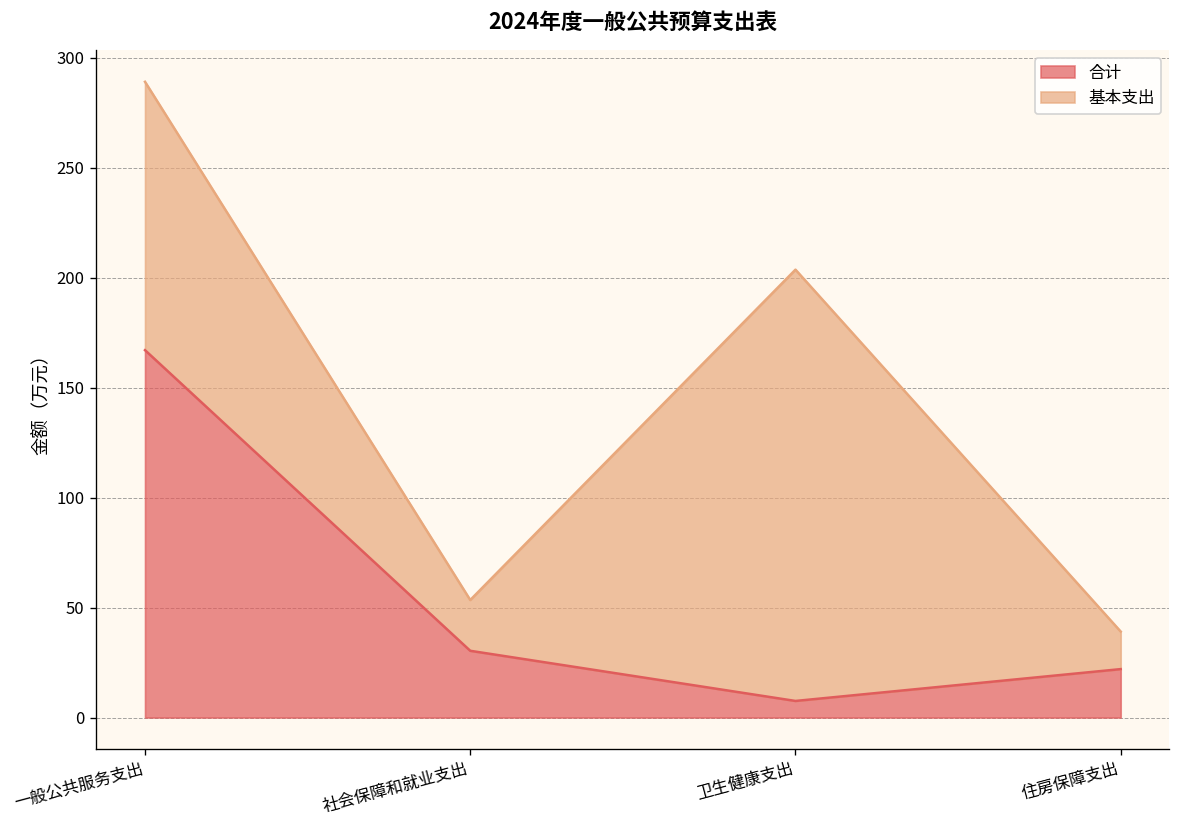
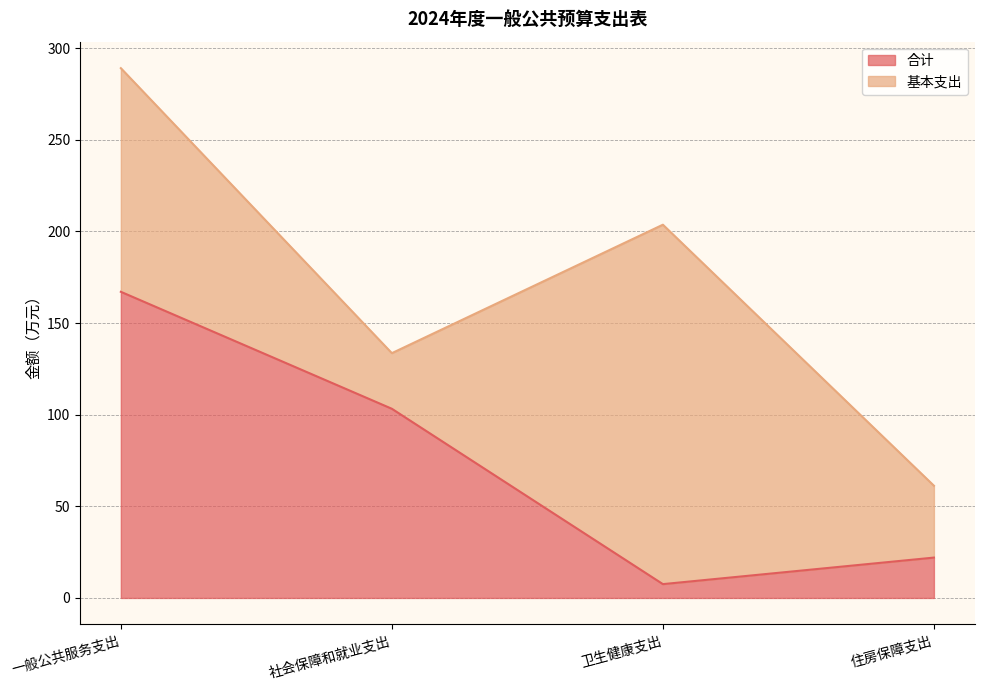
合计, 社会保障和就业支出: 30 -> 103
基本支出, 社会保障和就业支出: 23 -> 30
基本支出, 住房保障支出: 17 -> 39
